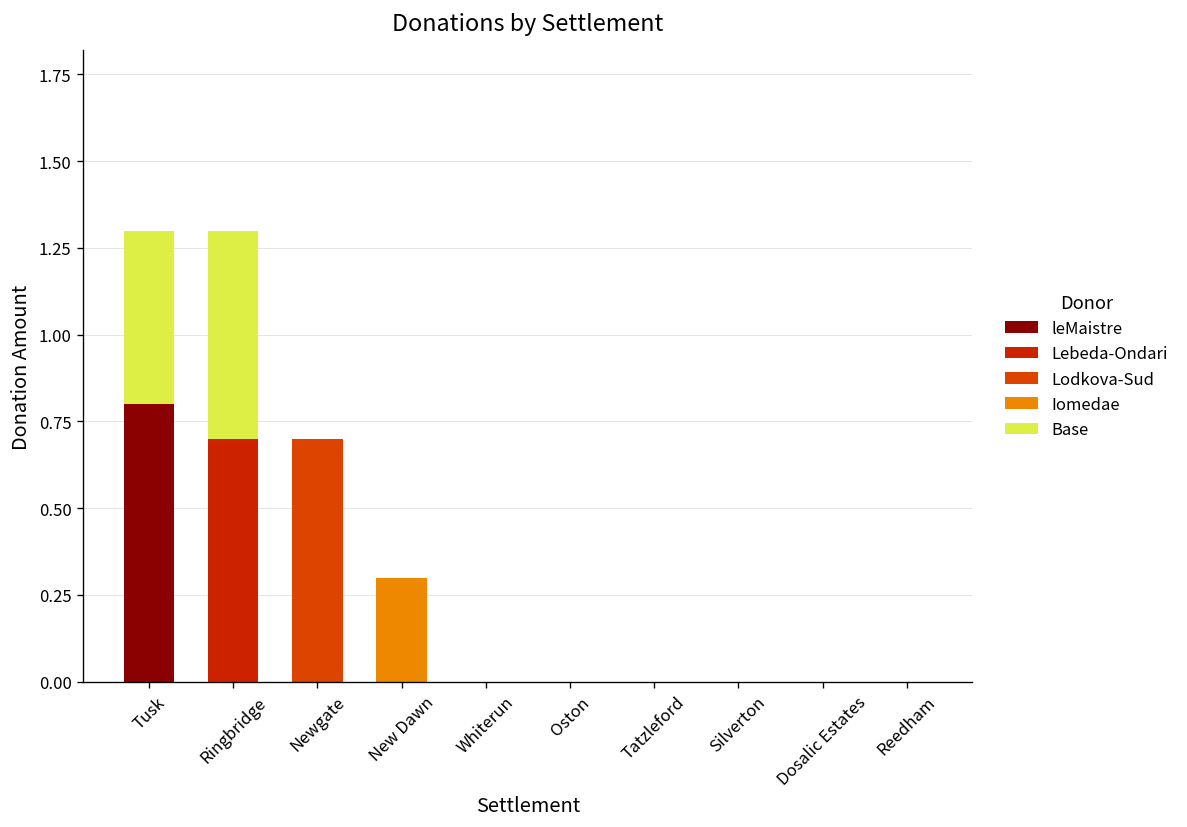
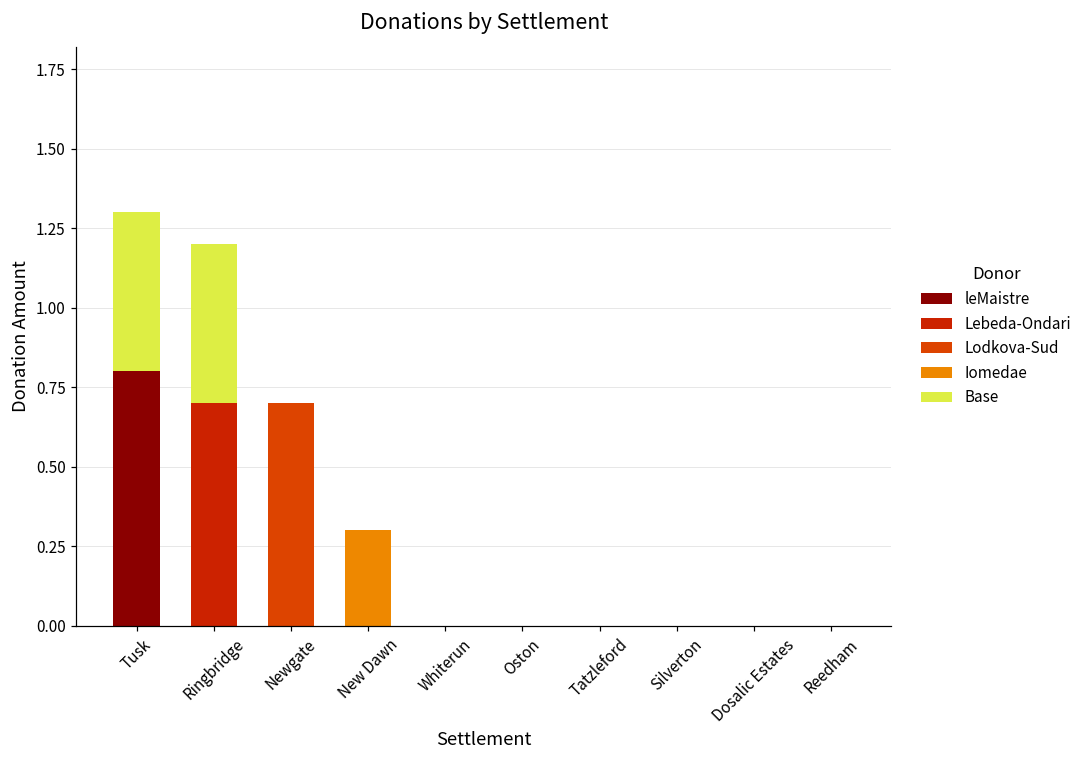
Base, Ringbridge: 0.6 -> 0.5
